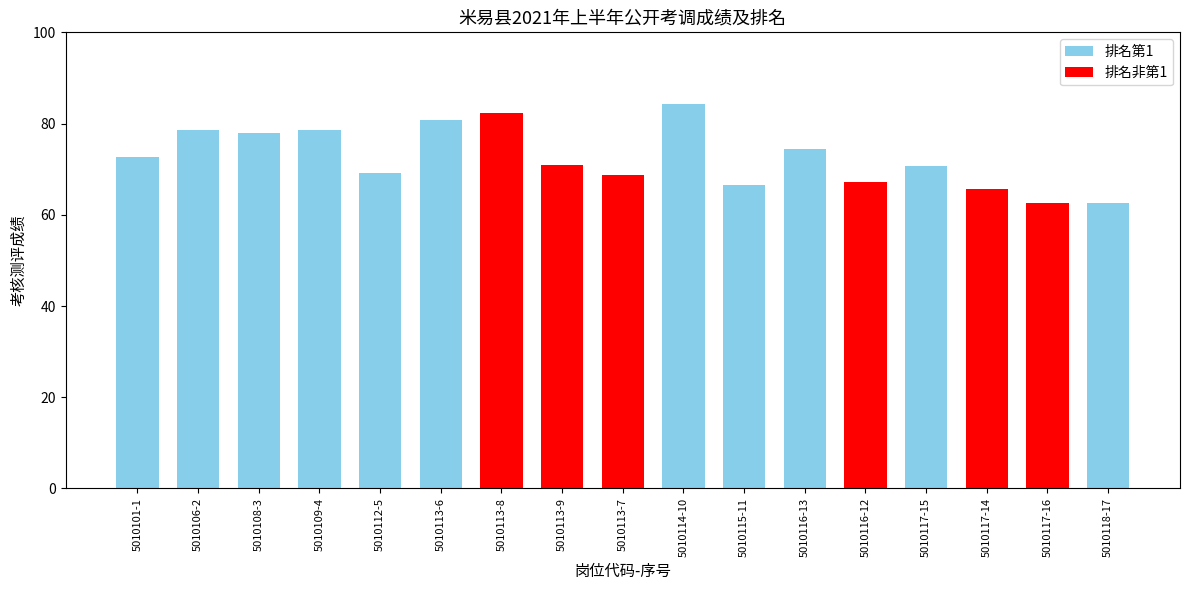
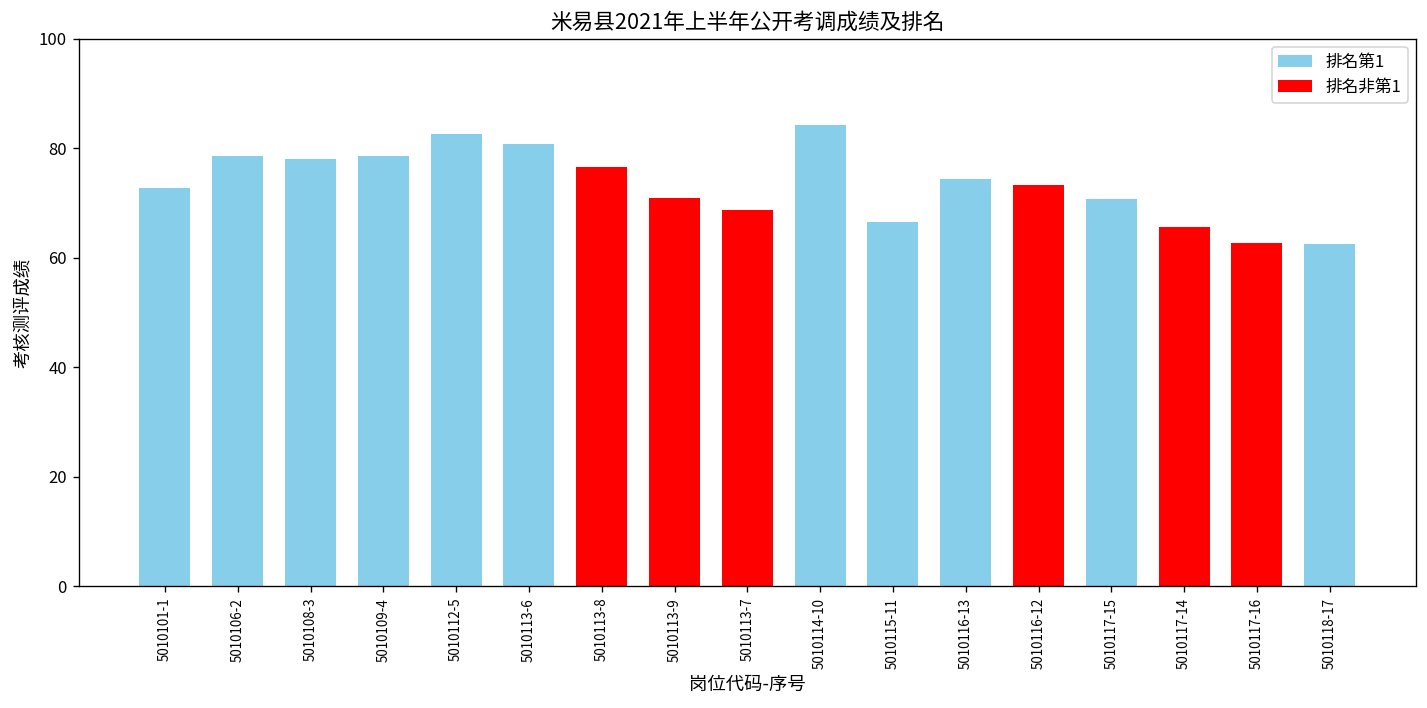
排名第1, 5010112-5: 69 -> 83
排名非第1, 5010113-8: 82 -> 77
排名非第1, 5010116-12: 67 -> 73
